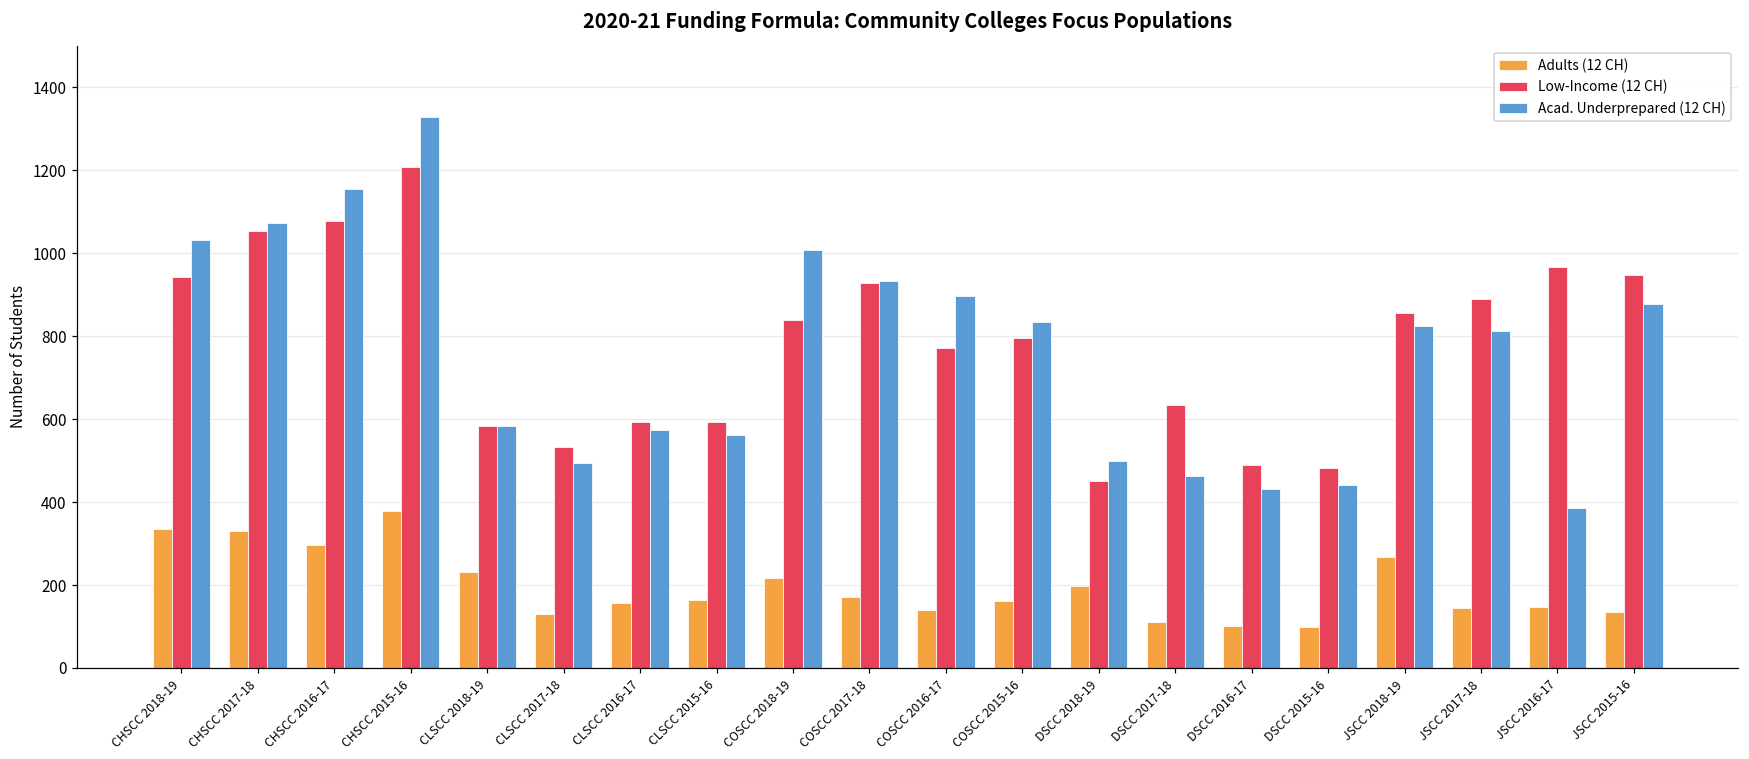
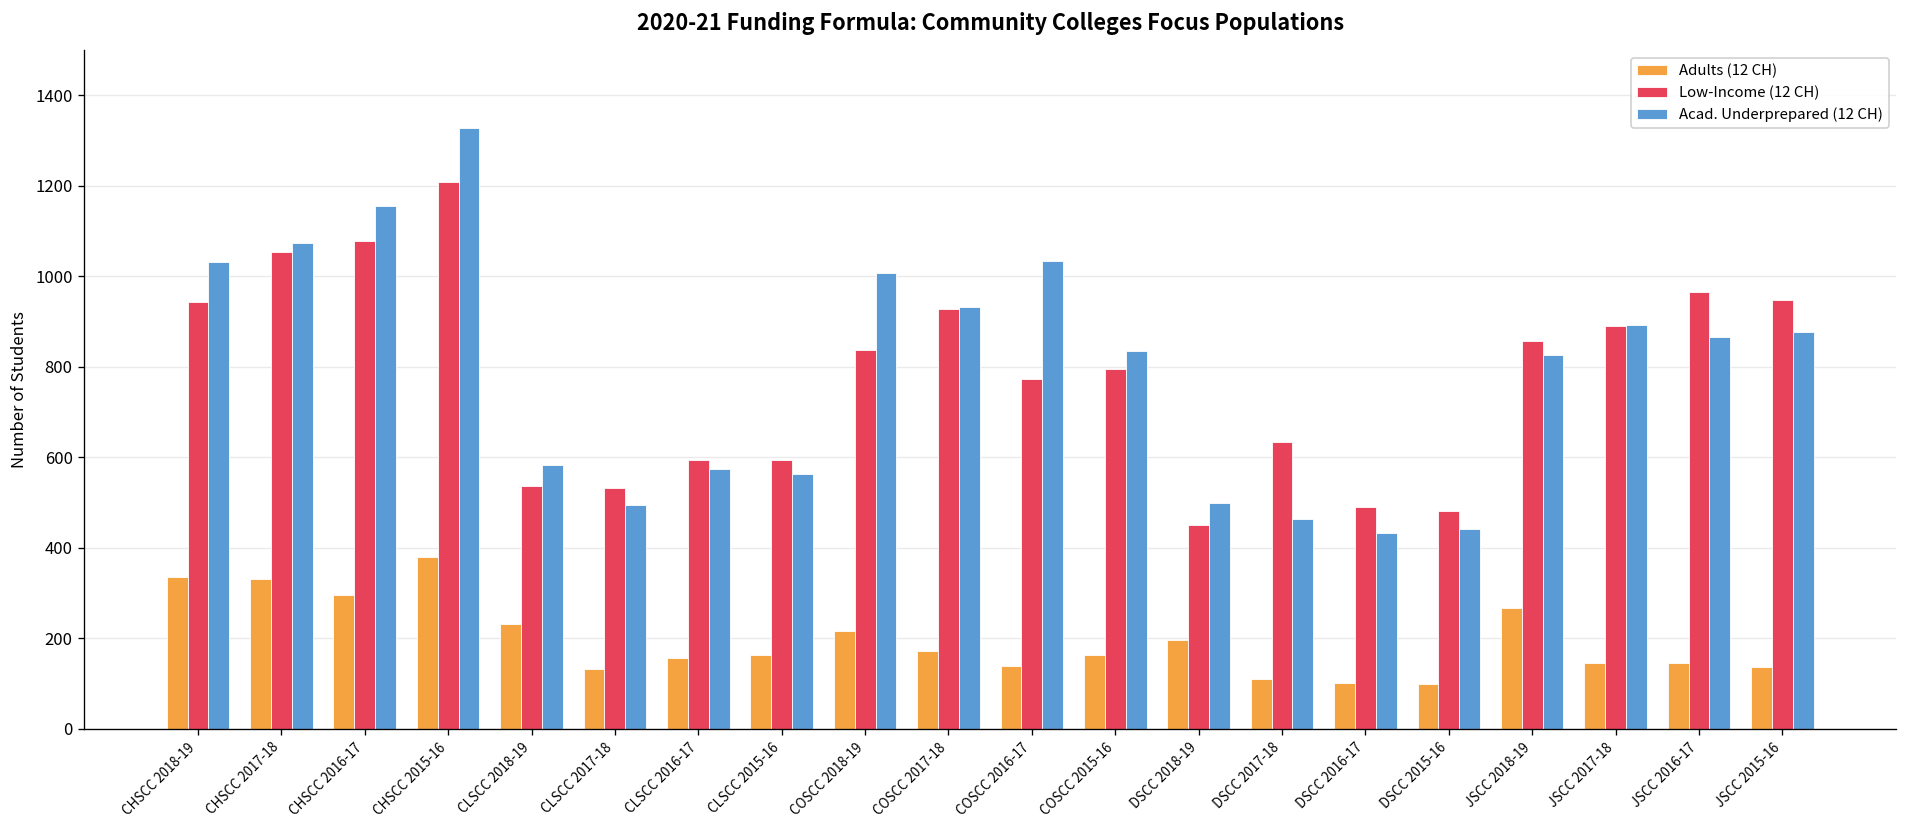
Low-Income (12 CH), CLSCC 2018-19: 580 -> 540
Acad. Underprepared (12 CH), COSCC 2016-17: 900 -> 1030
Acad. Underprepared (12 CH), JSCC 2017-18: 810 -> 890
Acad. Underprepared (12 CH), JSCC 2016-17: 390 -> 870
